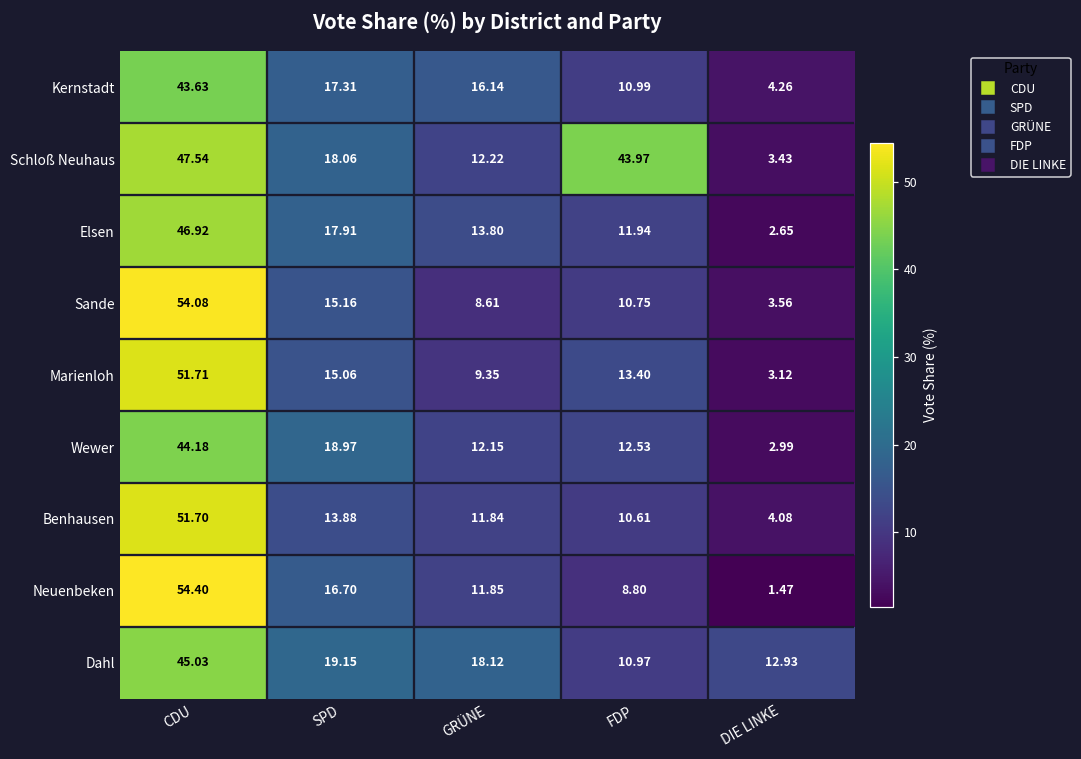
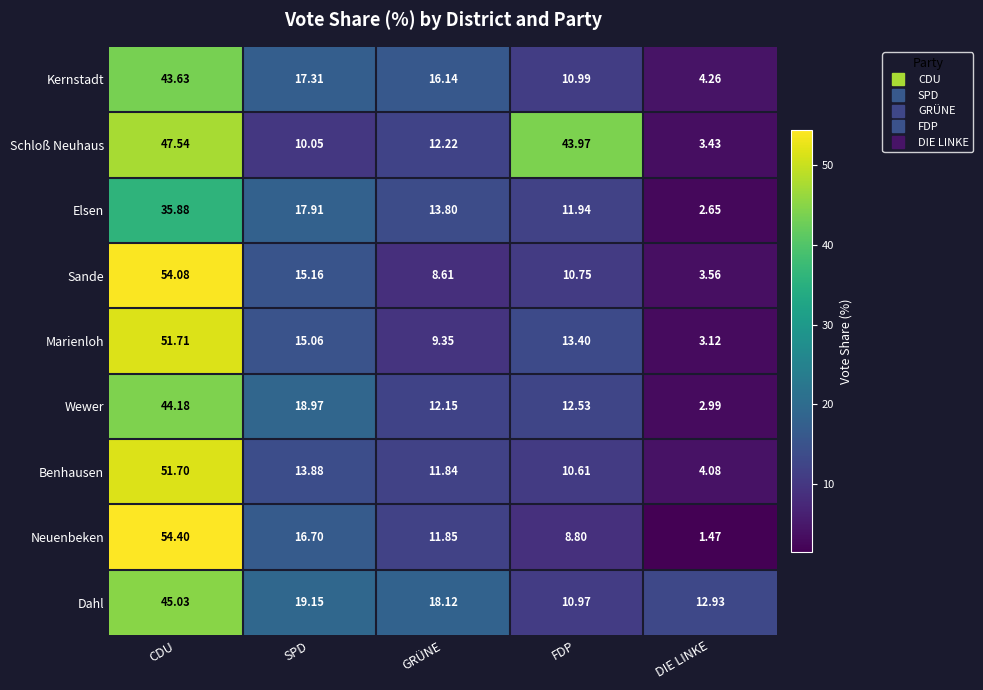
Schloß Neuhaus, SPD: 18.06 -> 10.05
Elsen, CDU: 46.92 -> 35.88
